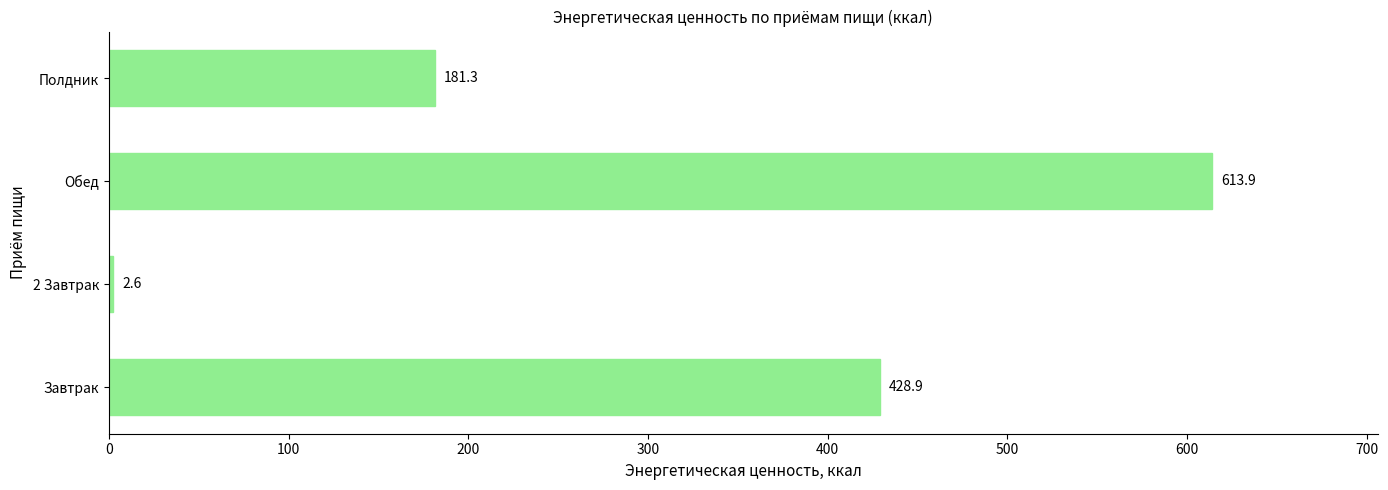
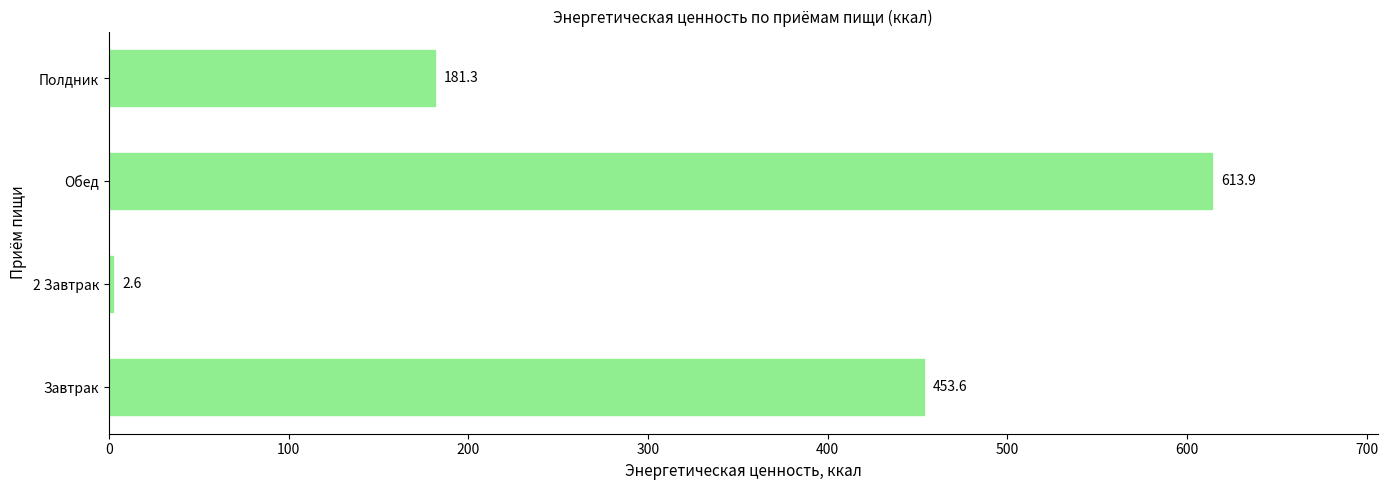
Завтрак: 428.9 -> 453.6
